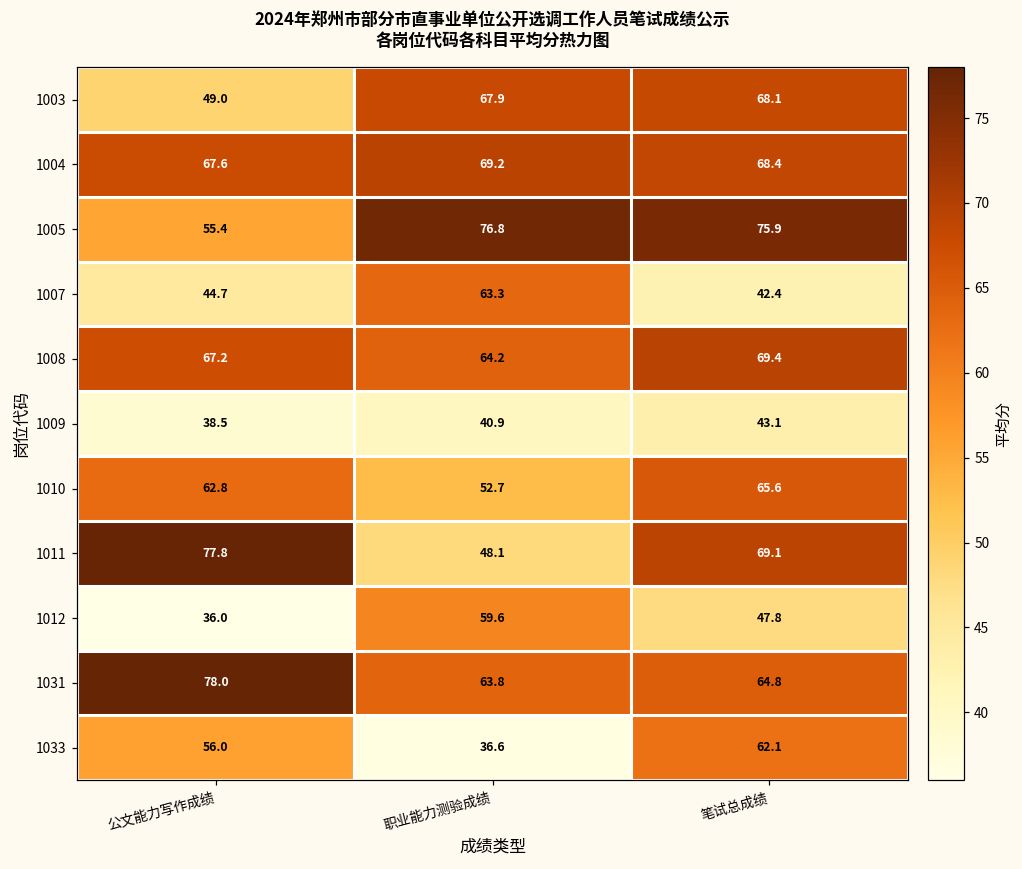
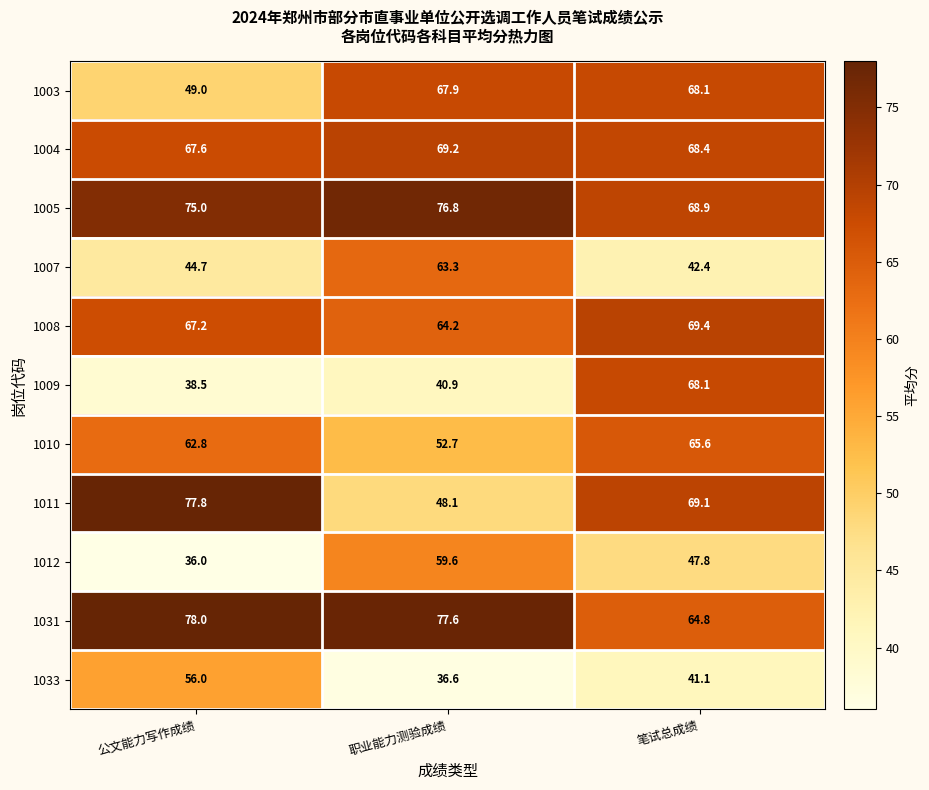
1005, 公文能力写作成绩: 55.4 -> 75.0
1005, 笔试总成绩: 75.9 -> 68.9
1009, 笔试总成绩: 43.1 -> 68.1
1031, 职业能力测验成绩: 63.8 -> 77.6
1033, 笔试总成绩: 62.1 -> 41.1
